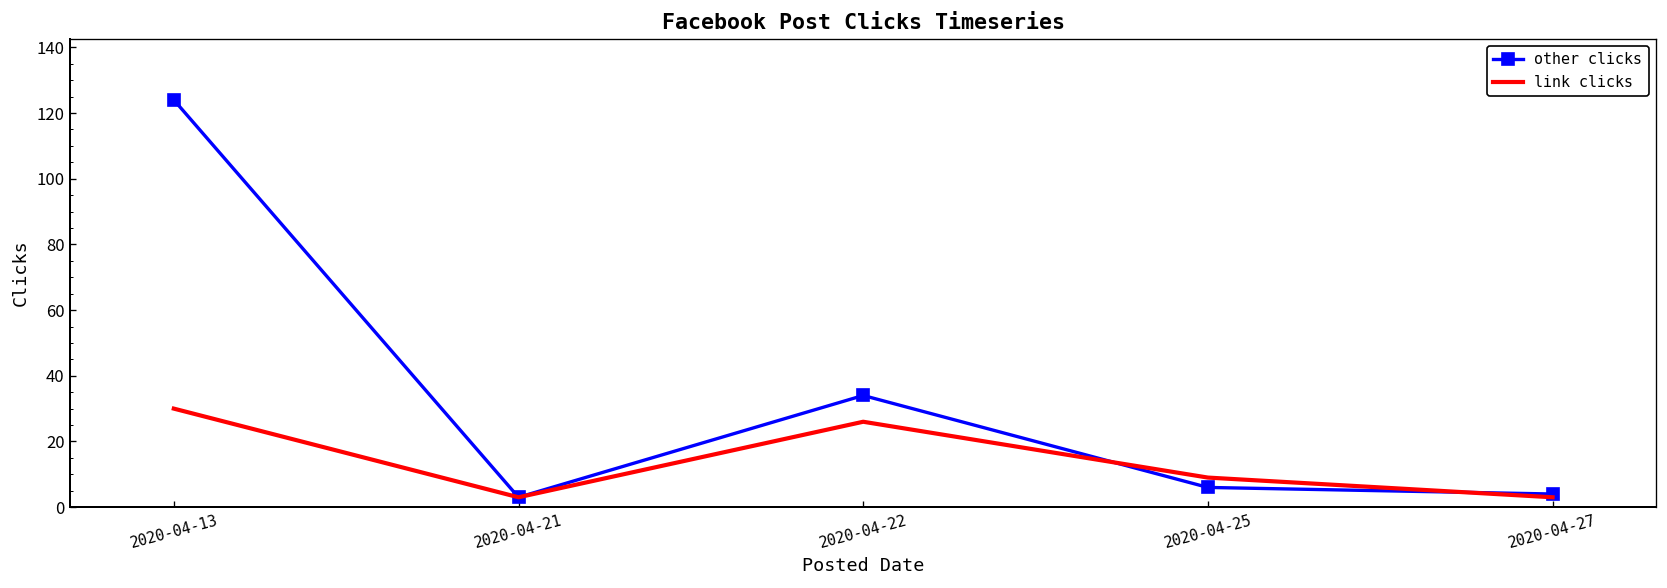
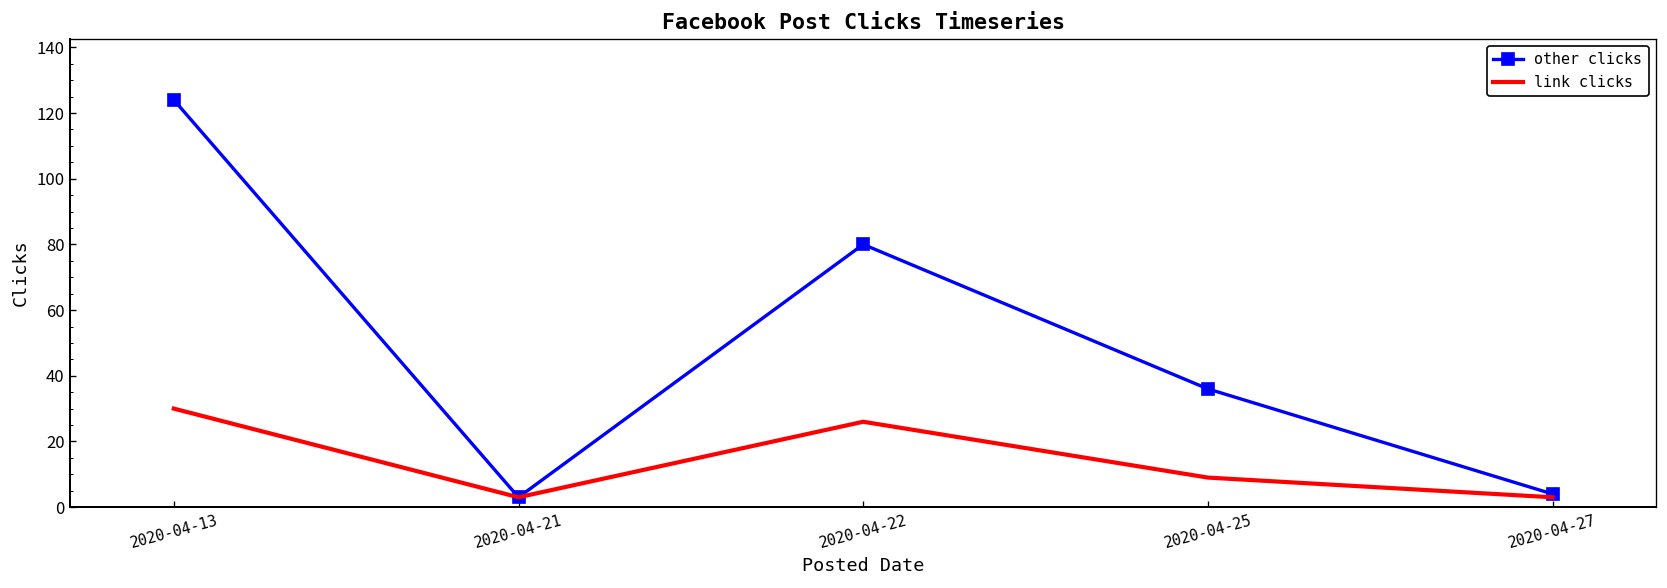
other clicks, 2020-04-22: 34 -> 80
other clicks, 2020-04-25: 6 -> 36
